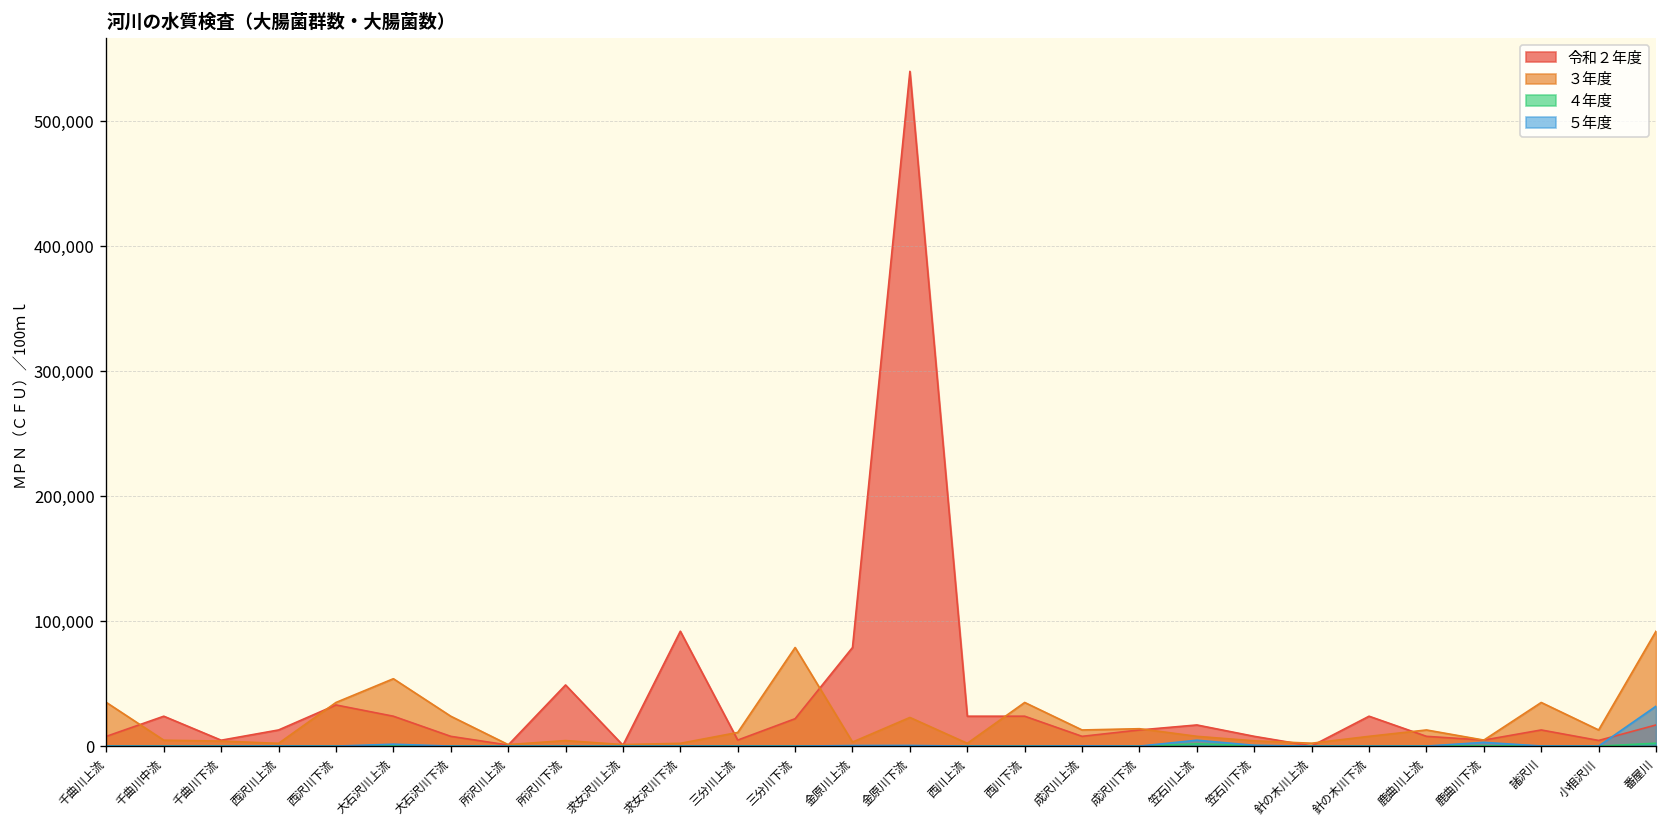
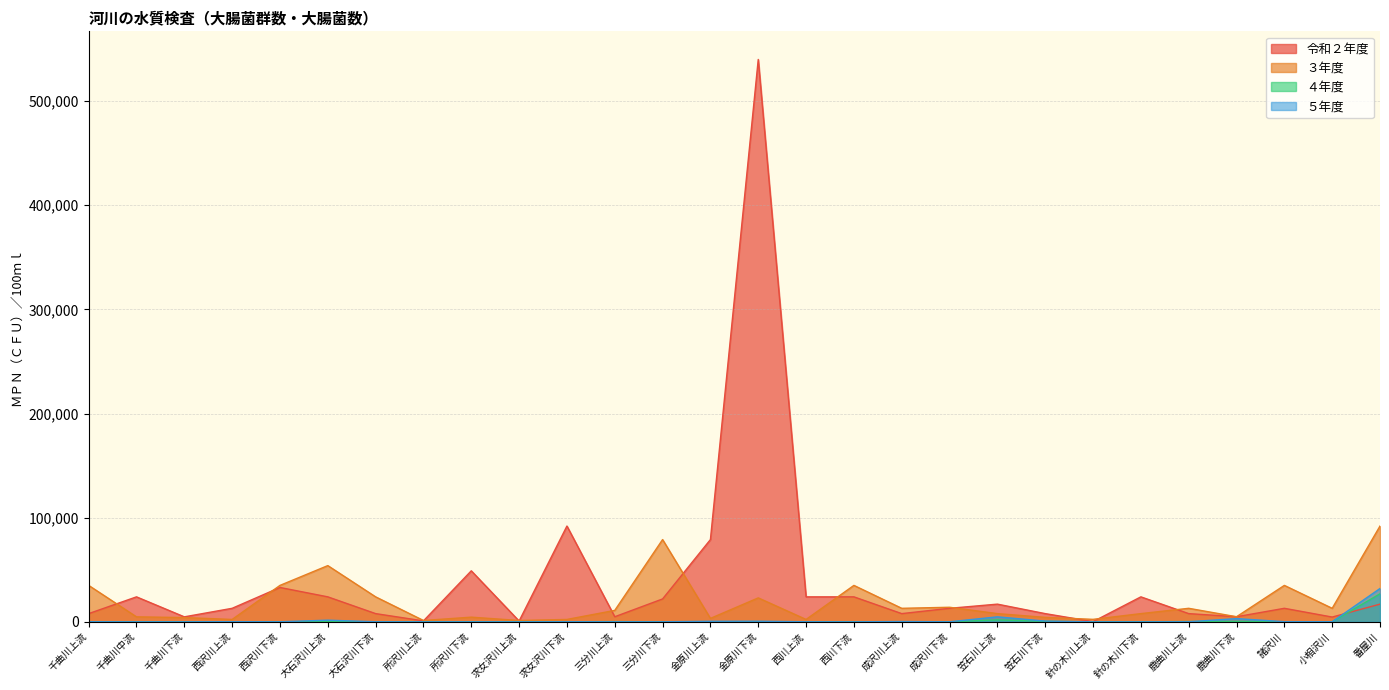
４年度, 番屋川: 2,000 -> 27,000
